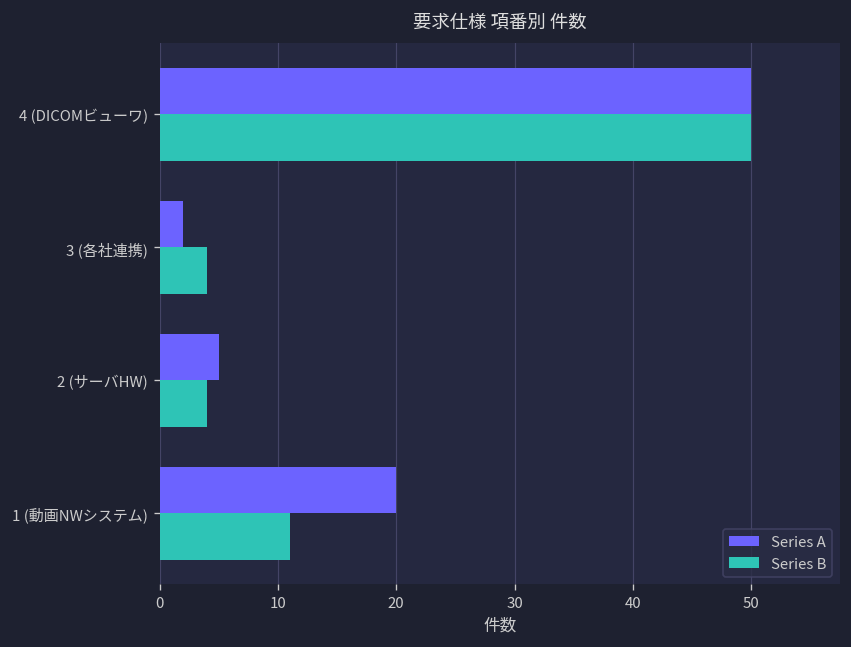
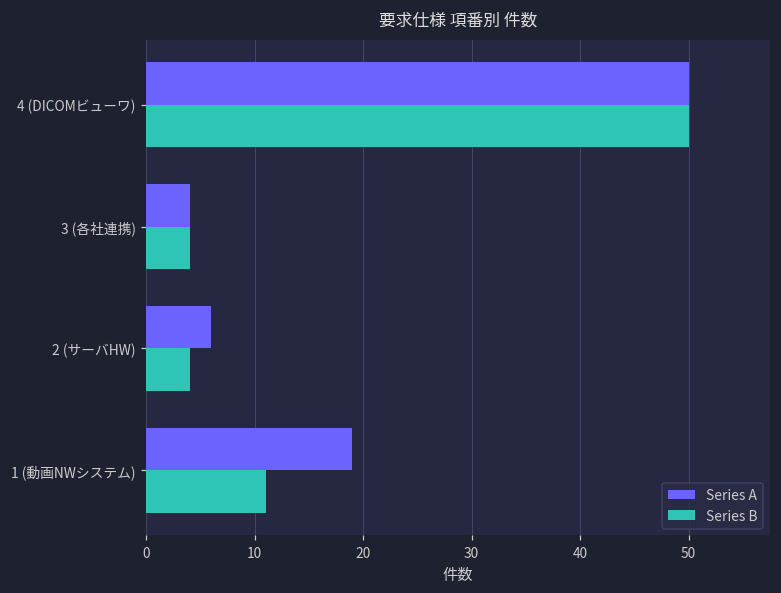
Series A, 3 (各社連携): 2 -> 4
Series A, 2 (サーバHW): 5 -> 6
Series A, 1 (動画NWシステム): 20 -> 19
